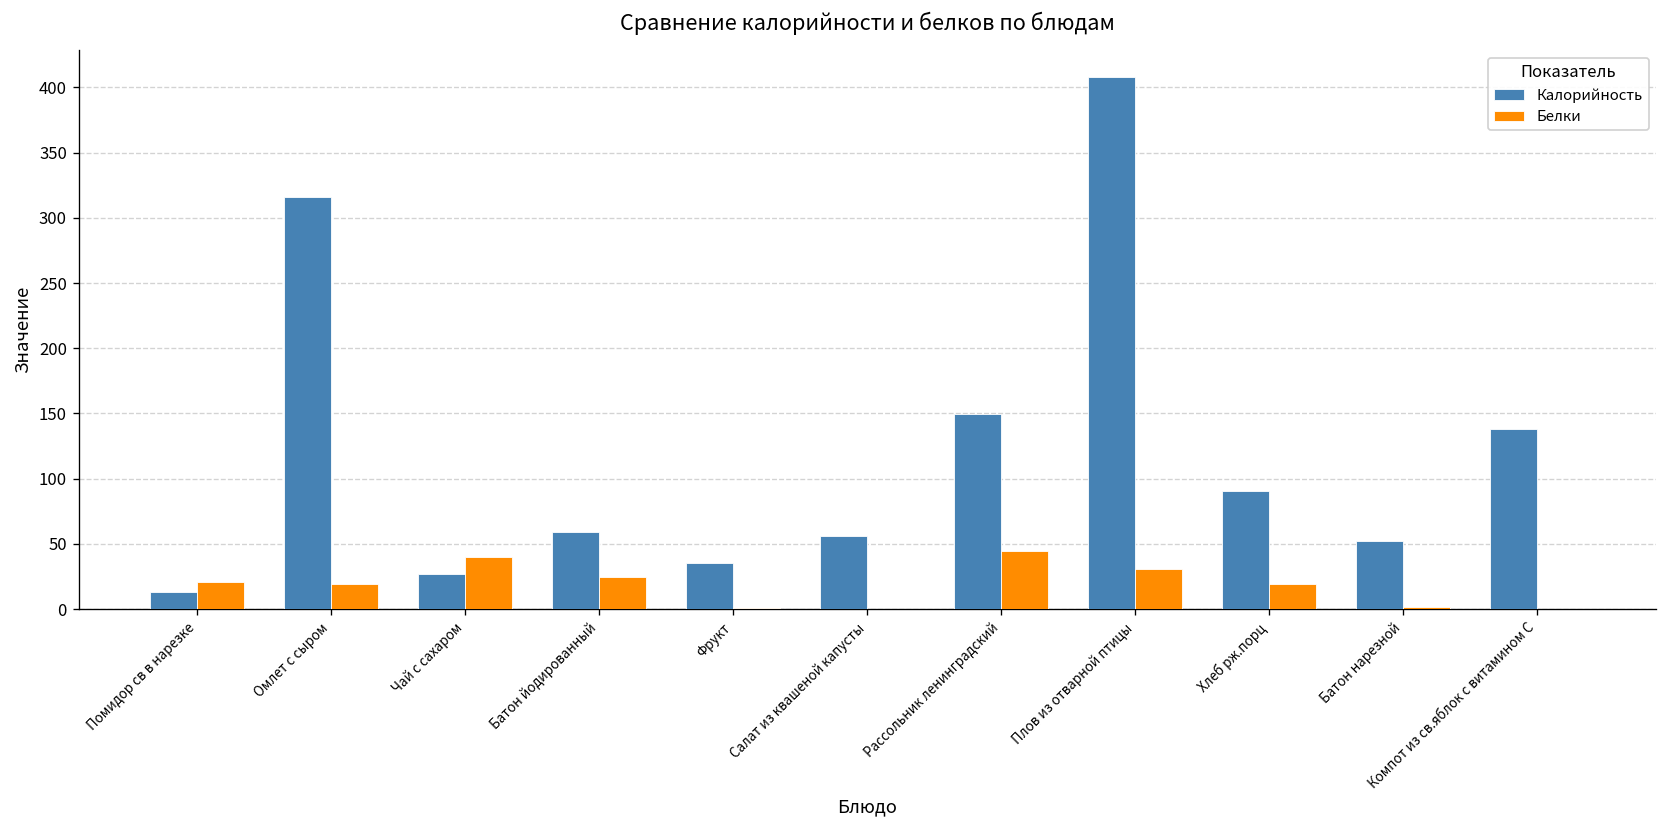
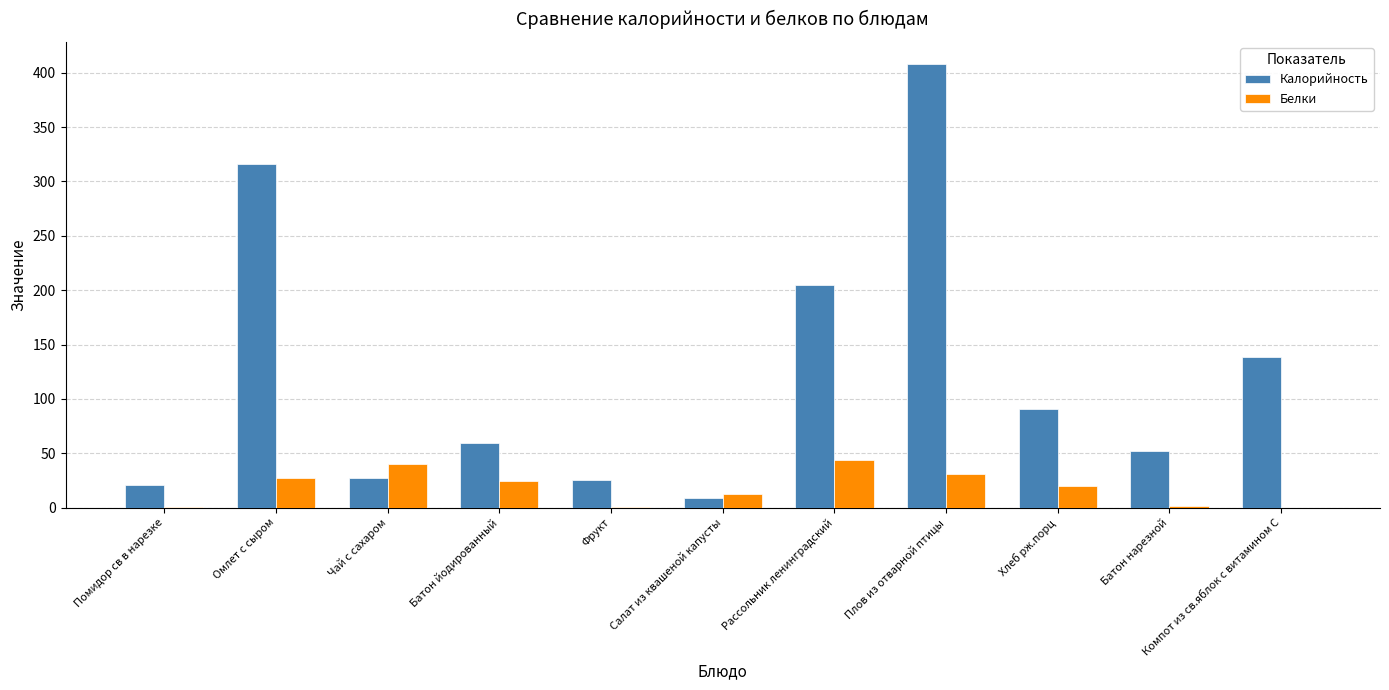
Калорийность, Помидор св в нарезке: 13 -> 21
Белки, Помидор св в нарезке: 21 -> 1
Белки, Омлет с сыром: 19 -> 27
Калорийность, Фрукт: 35 -> 26
Калорийность, Салат из квашеной капусты: 56 -> 9
Белки, Салат из квашеной капусты: 0 -> 12
Калорийность, Рассольник ленинградский: 150 -> 205
